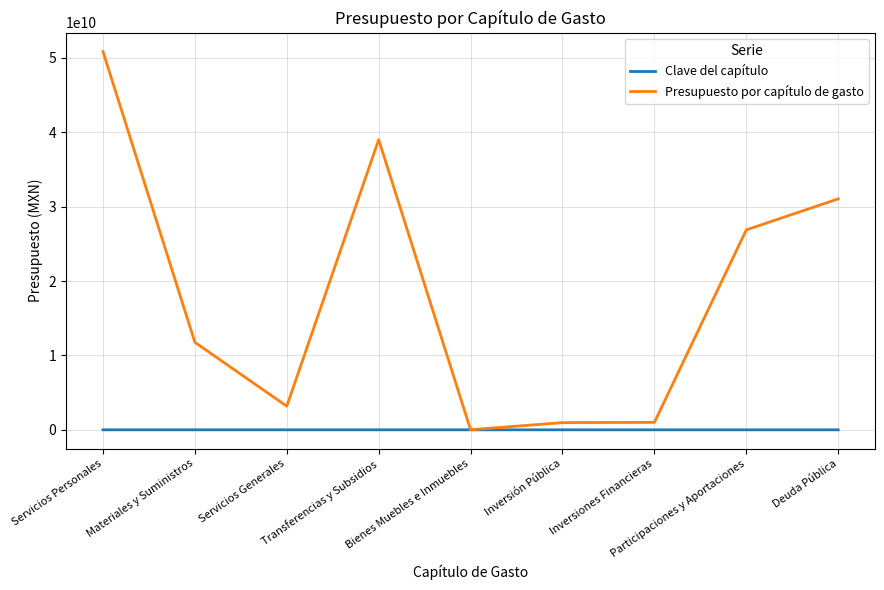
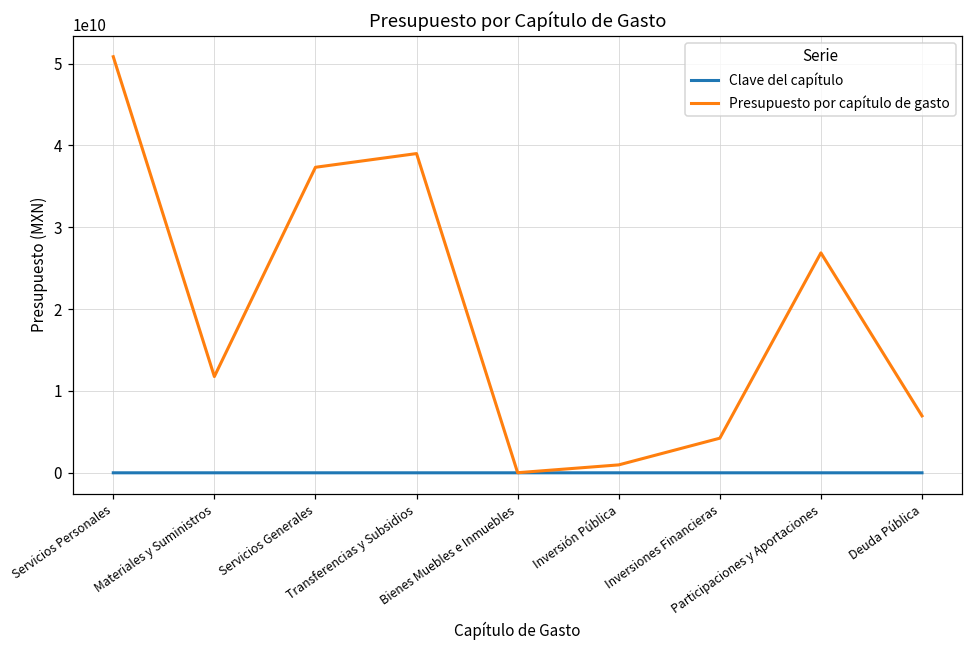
Presupuesto por capítulo de gasto, Servicios Generales: 3000000000 -> 37000000000
Presupuesto por capítulo de gasto, Inversiones Financieras: 1000000000 -> 4000000000
Presupuesto por capítulo de gasto, Deuda Pública: 31000000000 -> 7000000000
